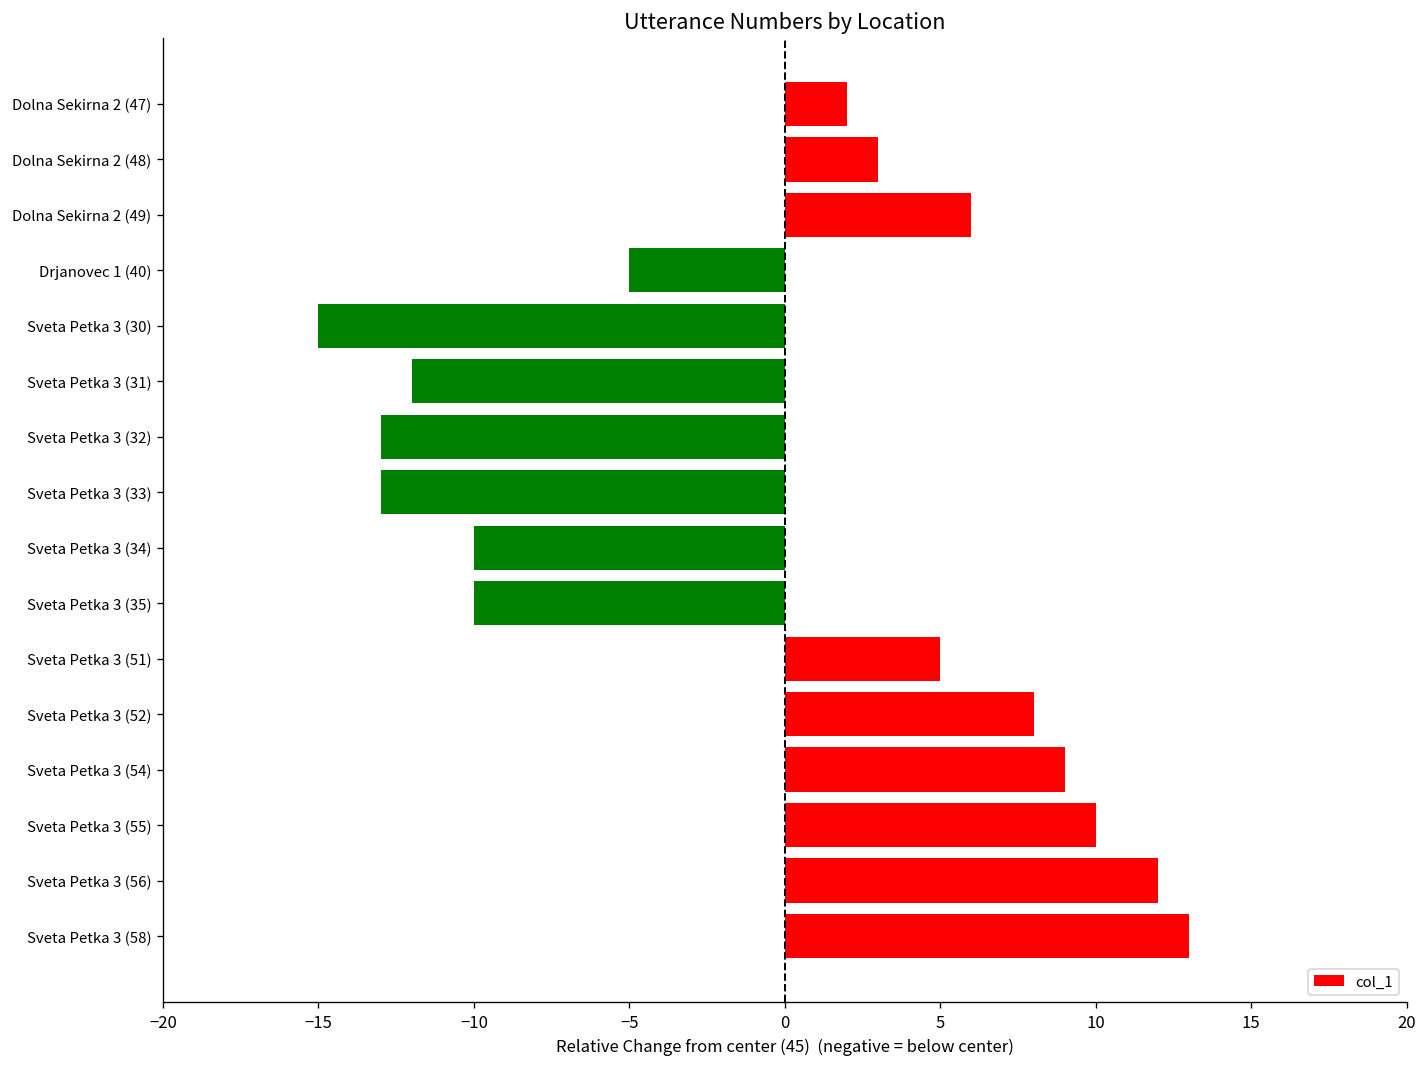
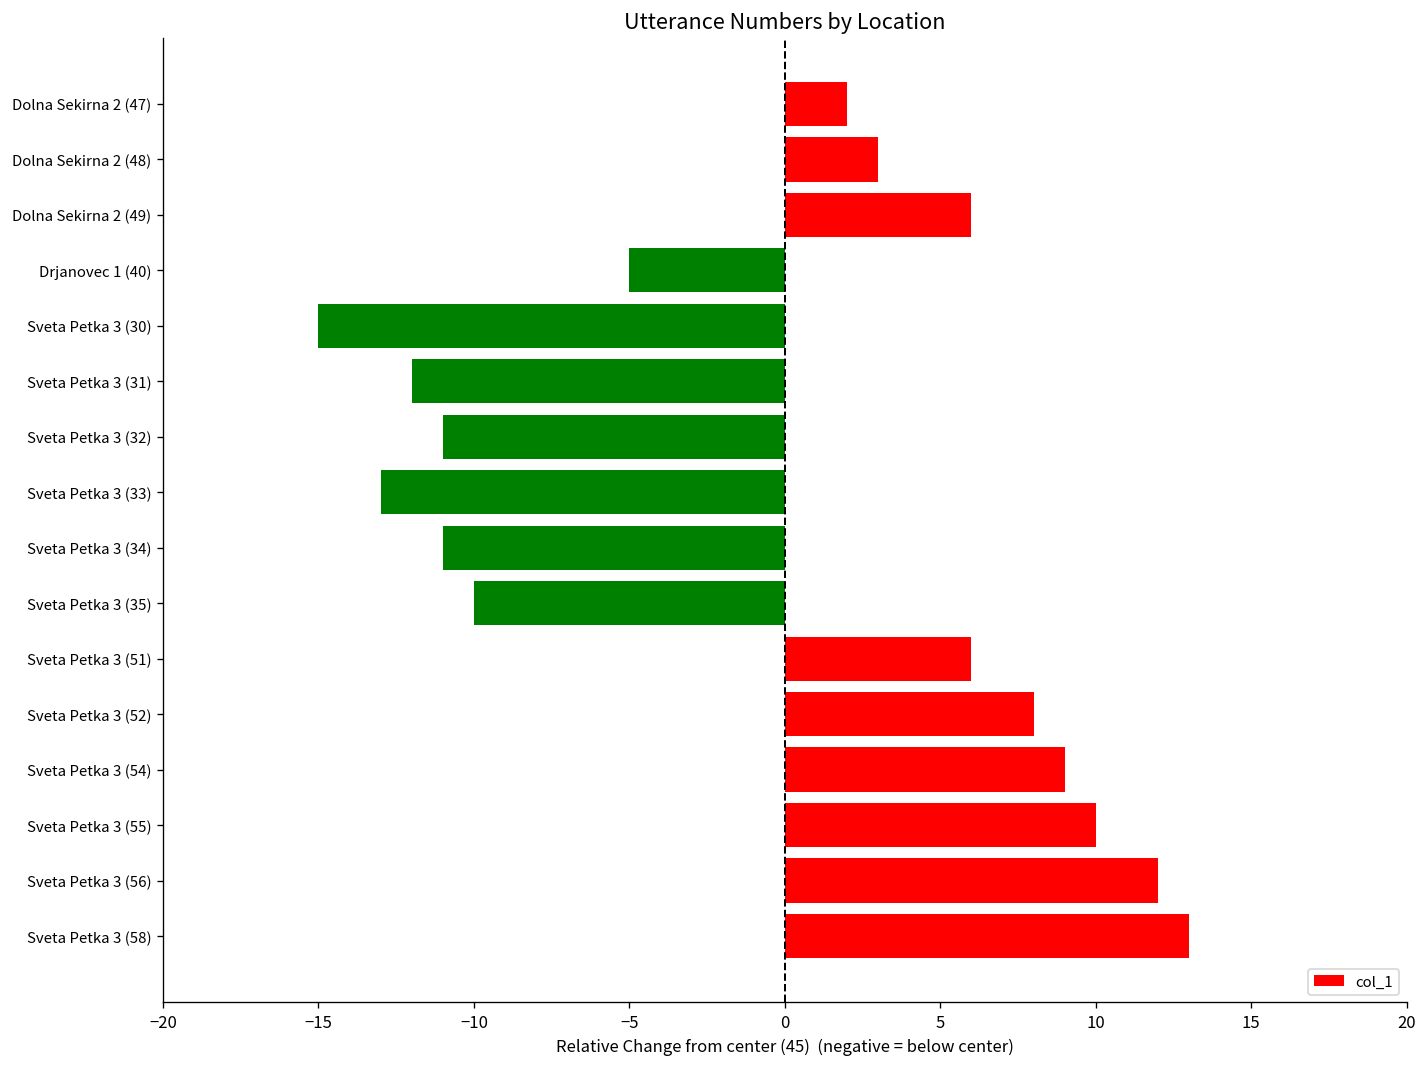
Sveta Petka 3 (32): -13.0 -> -11.0
Sveta Petka 3 (34): -10.0 -> -11.0
Sveta Petka 3 (51): 5.0 -> 6.0
